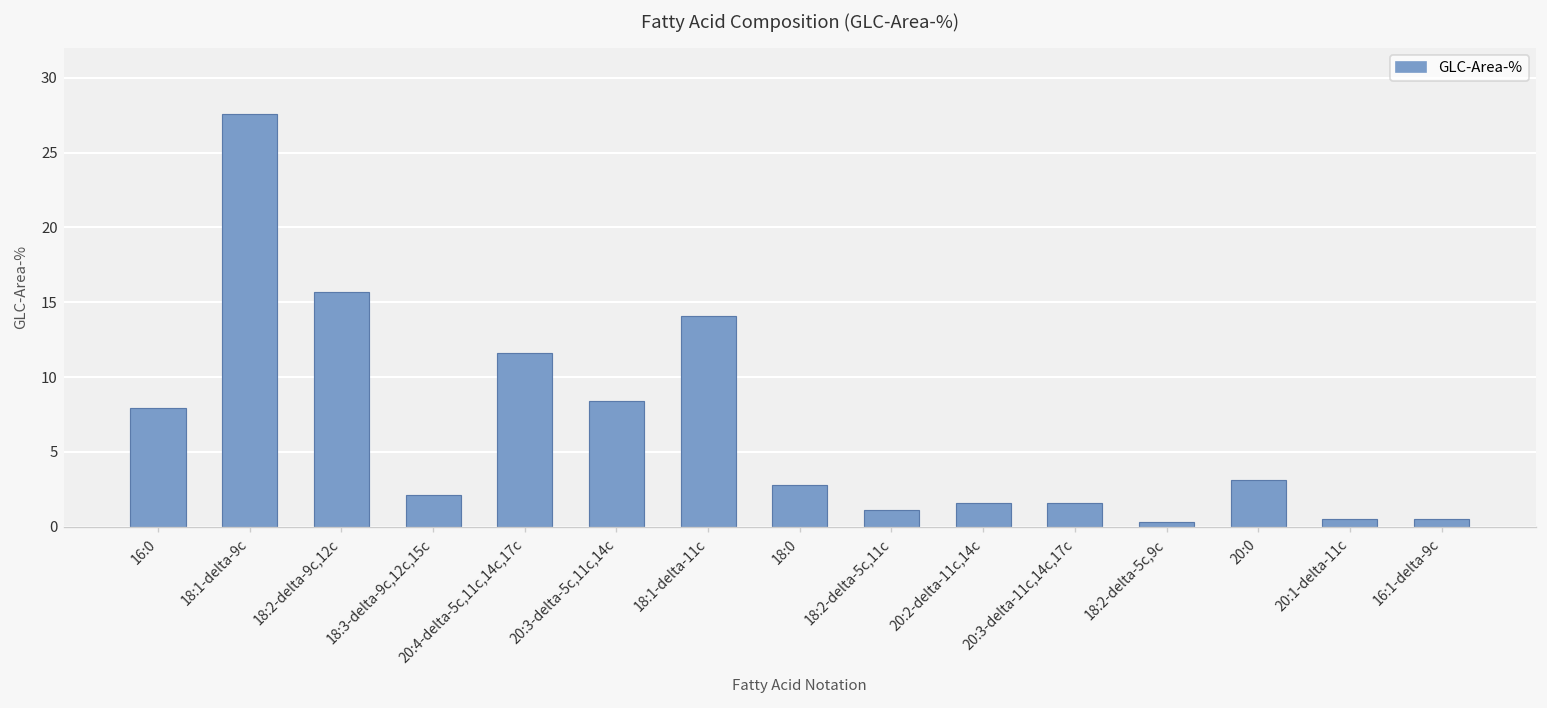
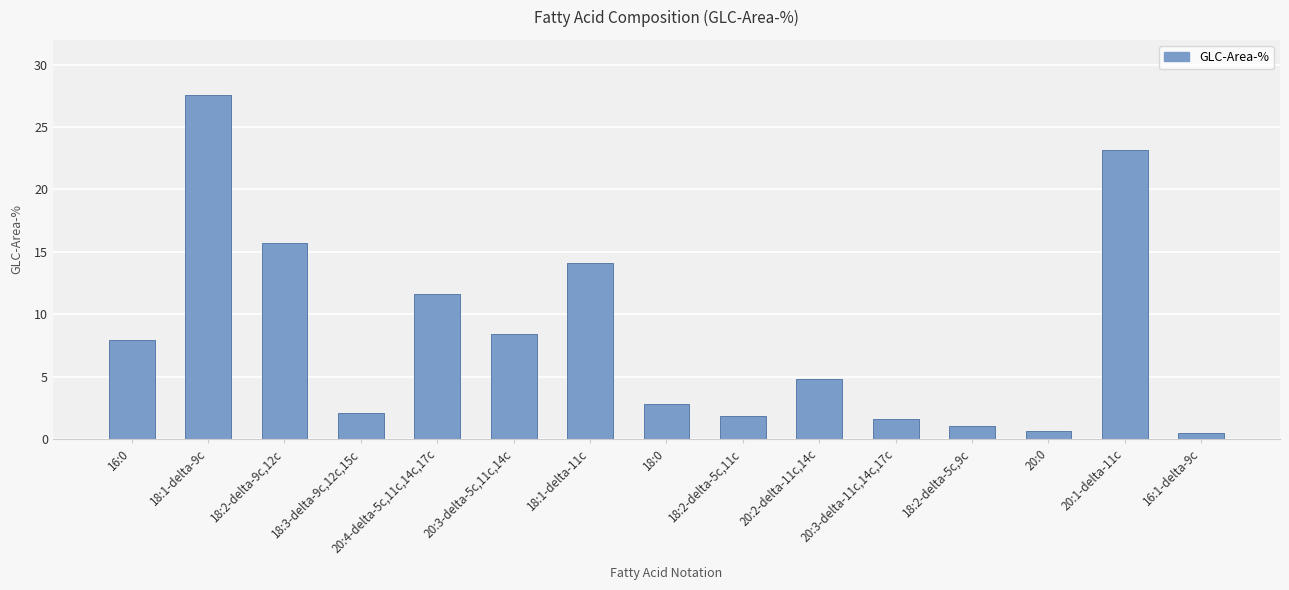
18:2-delta-5c,11c: 1.1 -> 1.8
20:2-delta-11c,14c: 1.6 -> 4.8
18:2-delta-5c,9c: 0.3 -> 1.0
20:0: 3.1 -> 0.6
20:1-delta-11c: 0.5 -> 23.2
